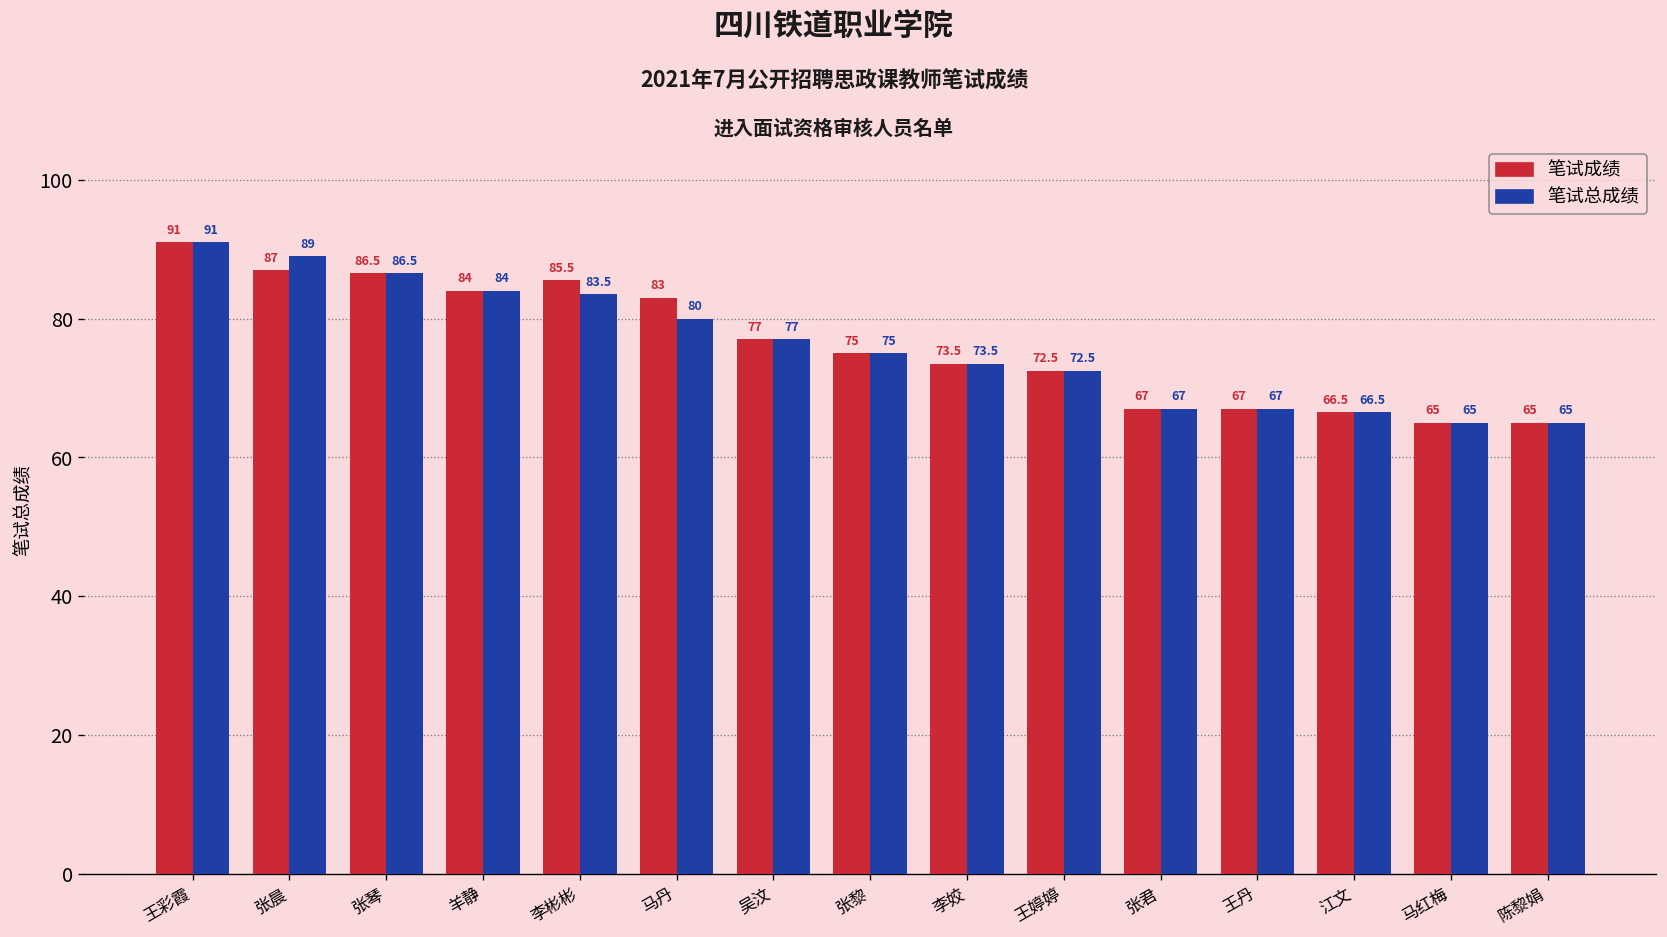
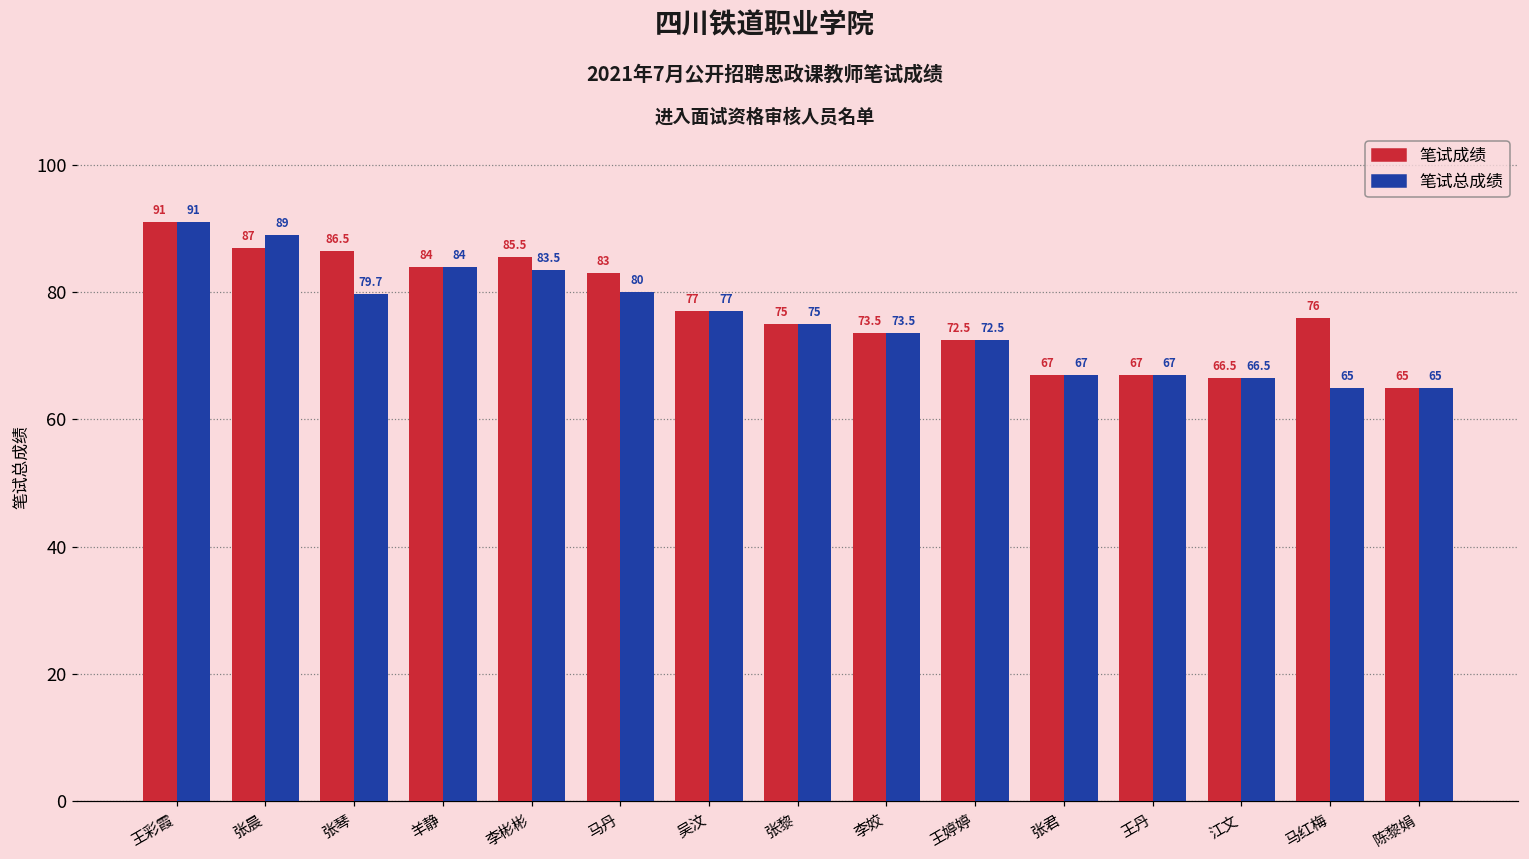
笔试总成绩, 张琴: 86.5 -> 79.7
笔试成绩, 马红梅: 65 -> 76
